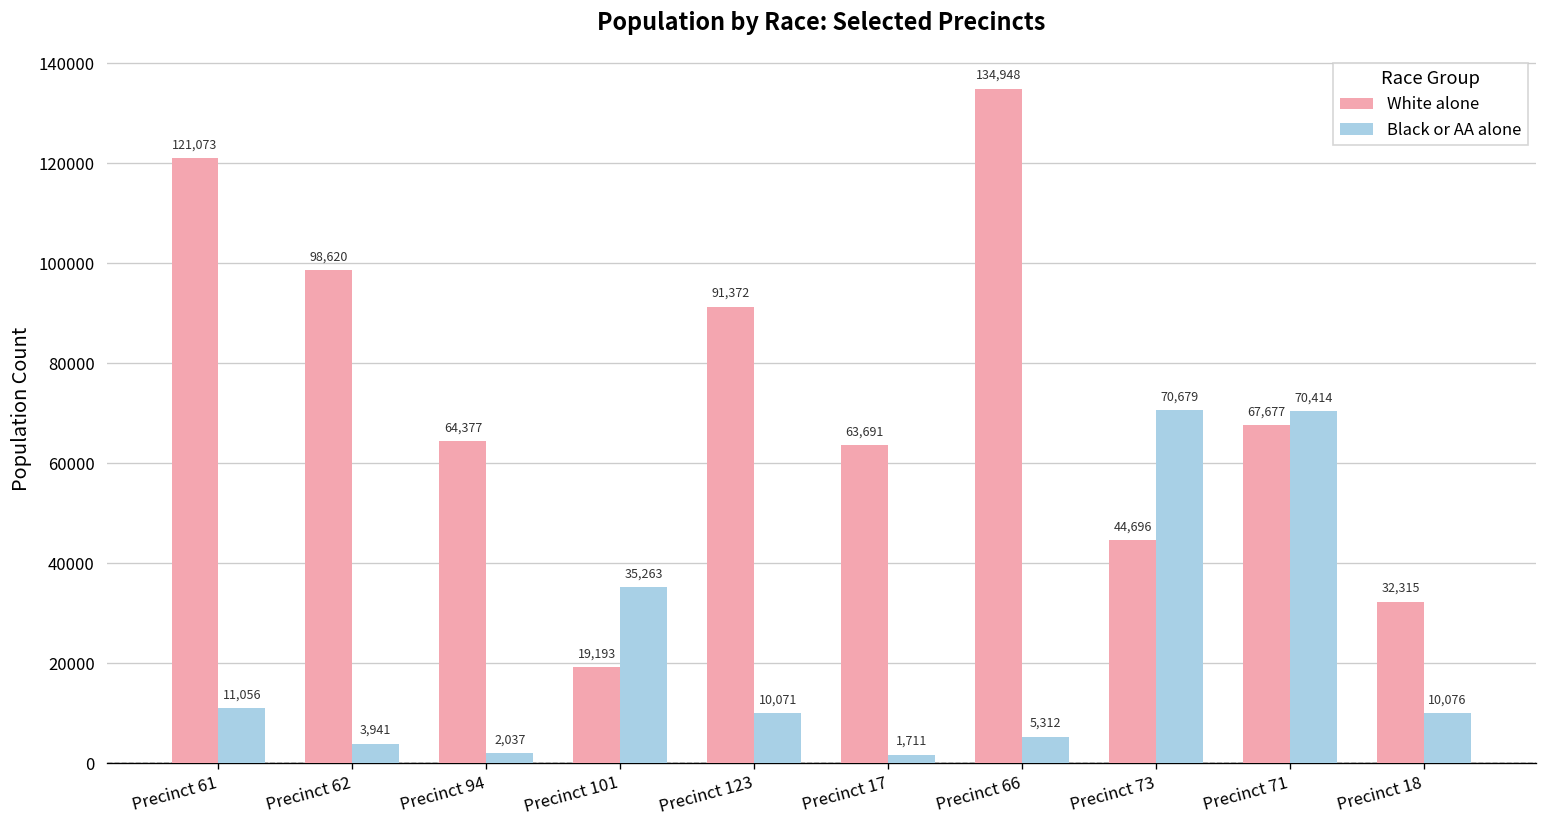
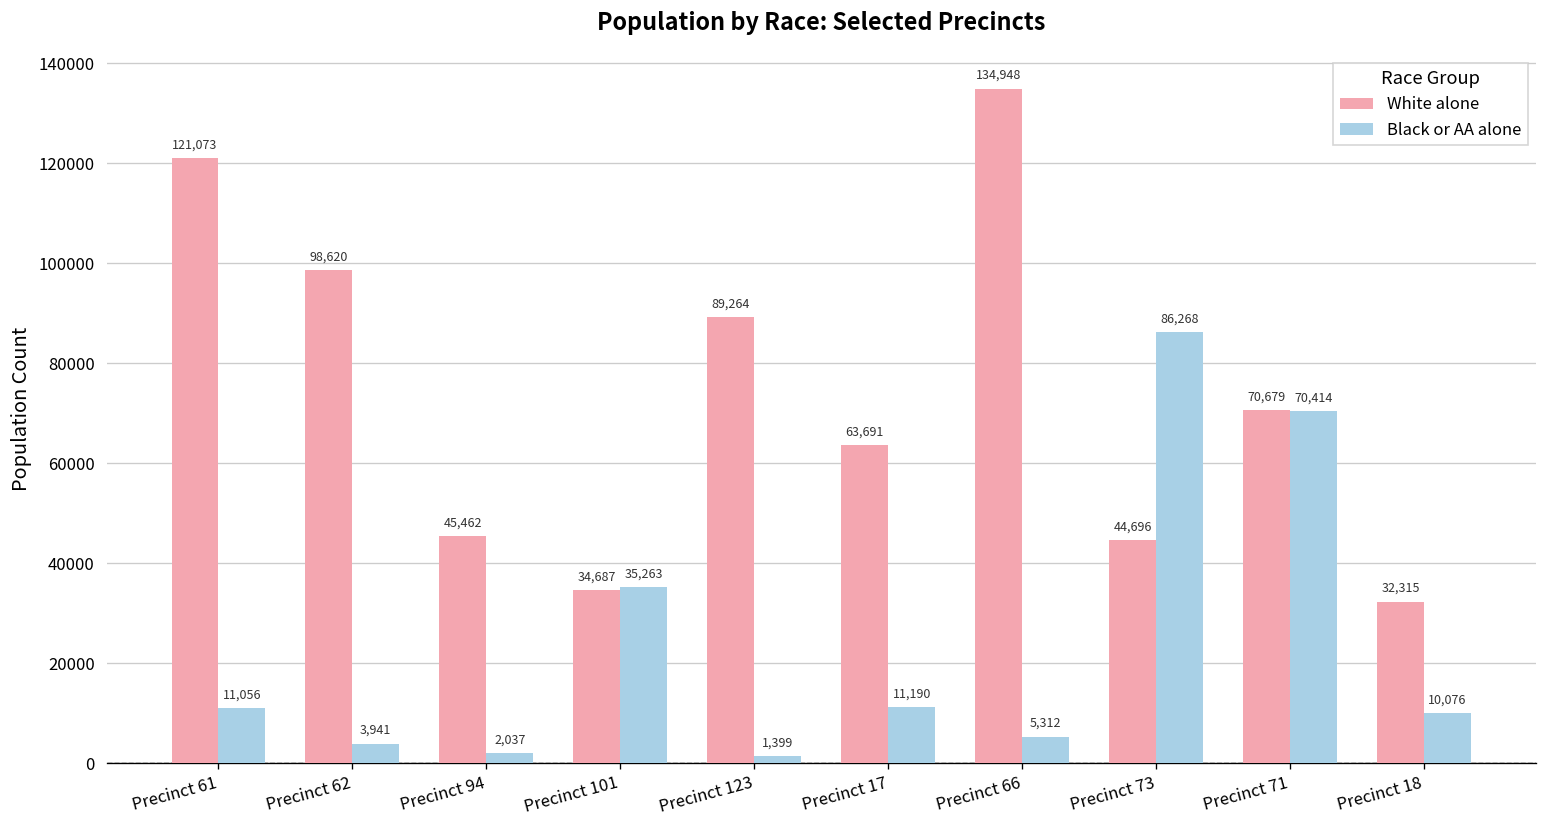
White alone, Precinct 94: 64,377 -> 45,462
White alone, Precinct 101: 19,193 -> 34,687
White alone, Precinct 123: 91,372 -> 89,264
Black or AA alone, Precinct 123: 10,071 -> 1,399
Black or AA alone, Precinct 17: 1,711 -> 11,190
Black or AA alone, Precinct 73: 70,679 -> 86,268
White alone, Precinct 71: 67,677 -> 70,679
